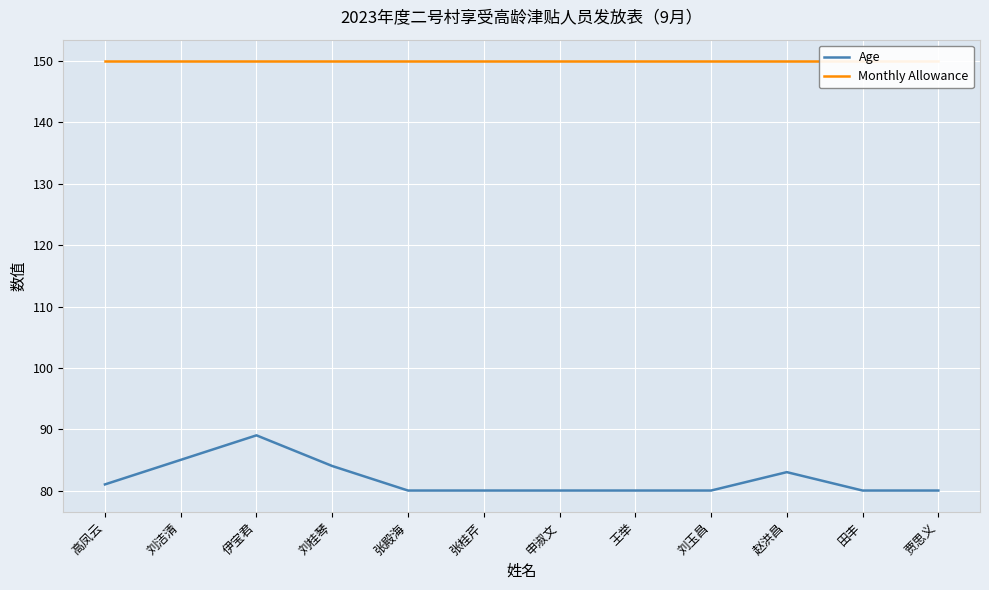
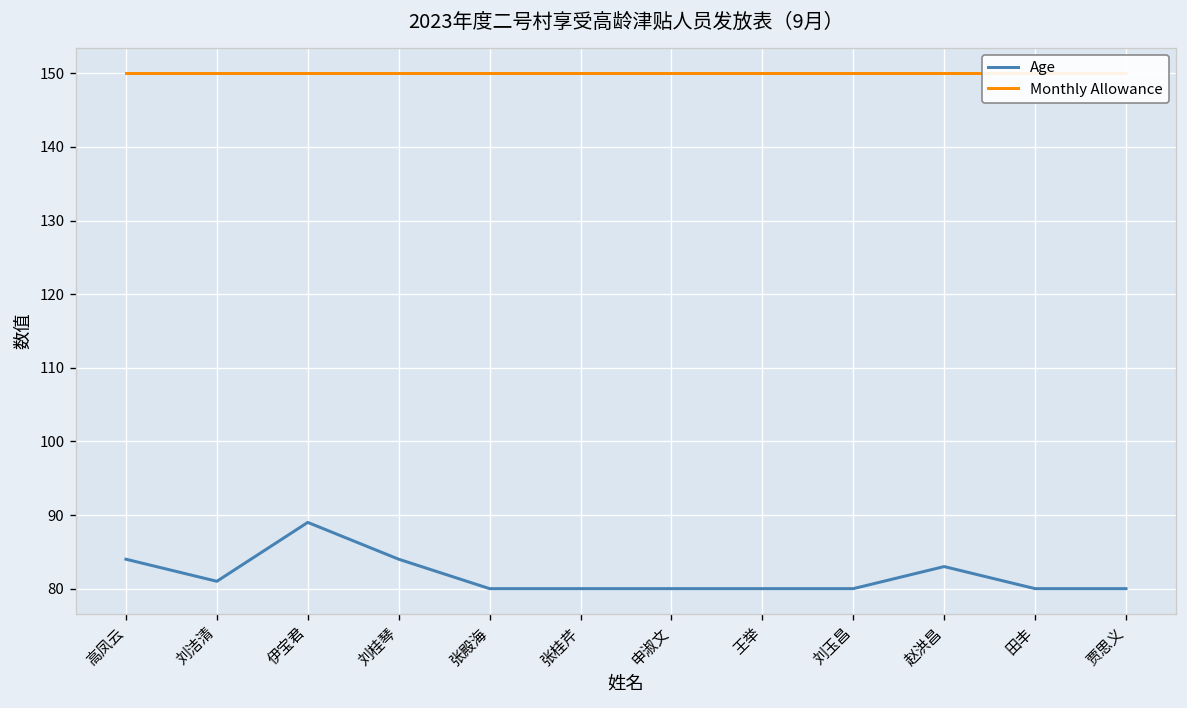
Age, 高凤云: 81 -> 84
Age, 刘洁清: 85 -> 81
